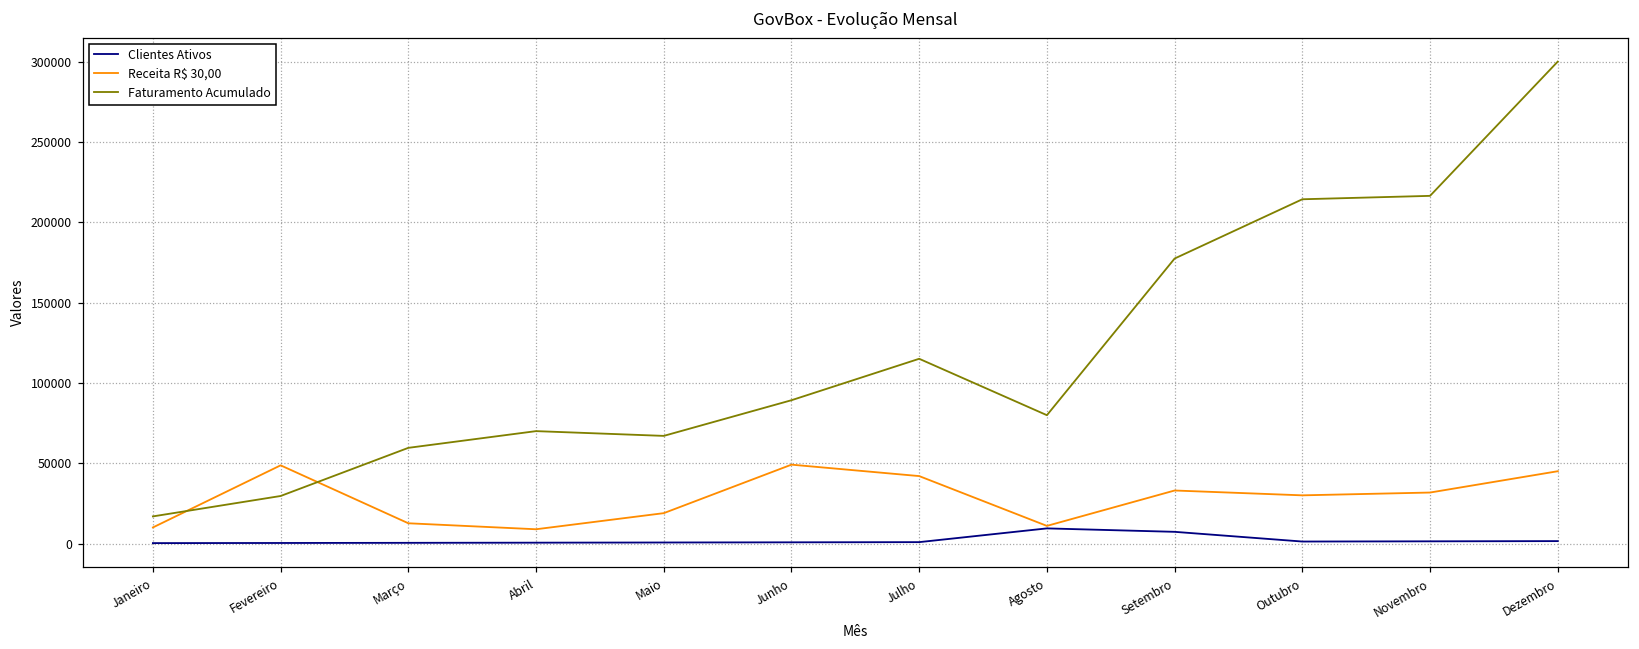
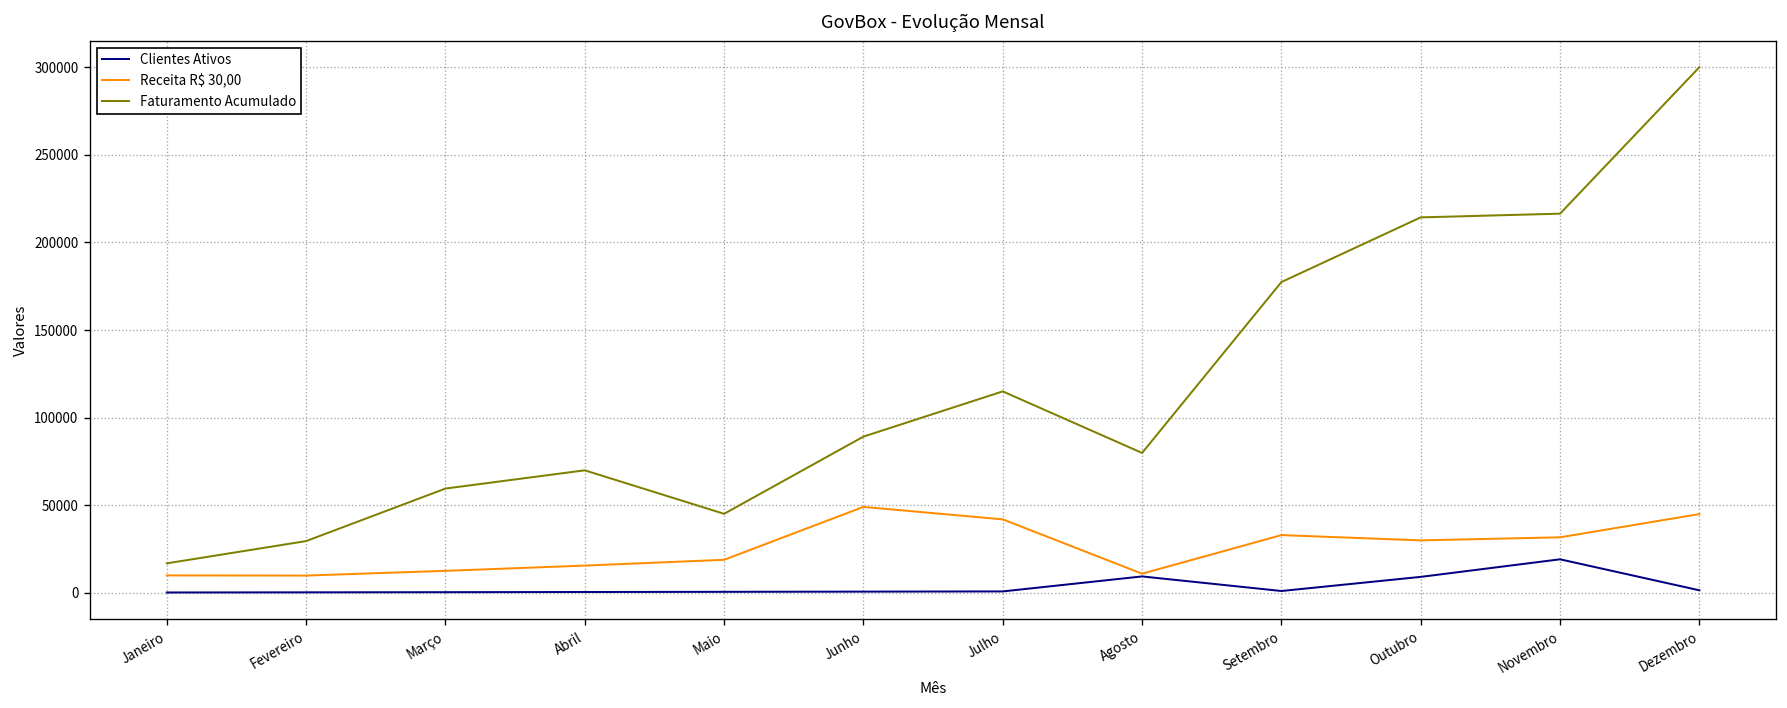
Receita R$ 30,00, Fevereiro: 49000 -> 10000
Receita R$ 30,00, Abril: 9000 -> 16000
Faturamento Acumulado, Maio: 67000 -> 45000
Clientes Ativos, Setembro: 7000 -> 1000
Clientes Ativos, Outubro: 1000 -> 9000
Clientes Ativos, Novembro: 1000 -> 19000
